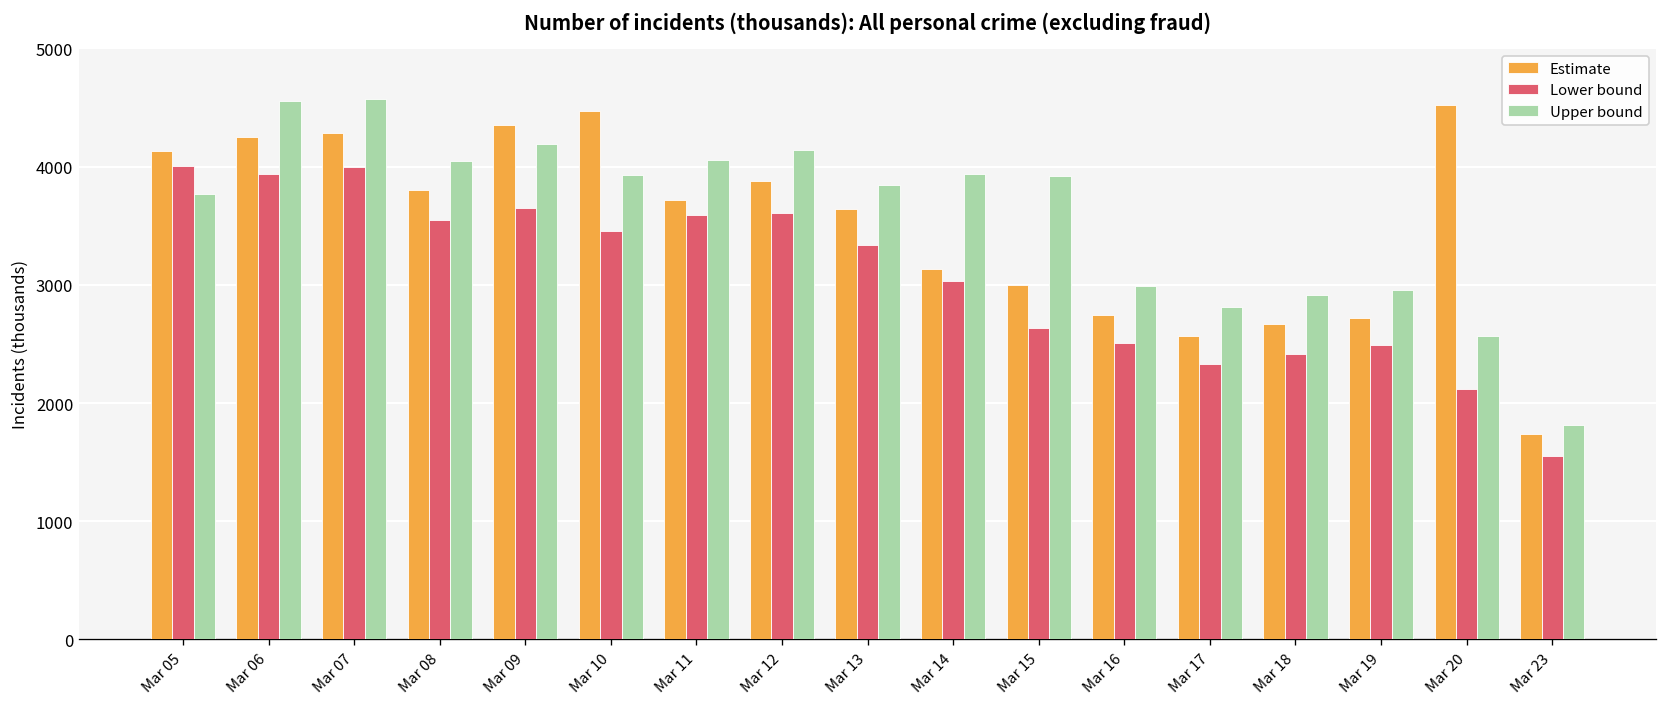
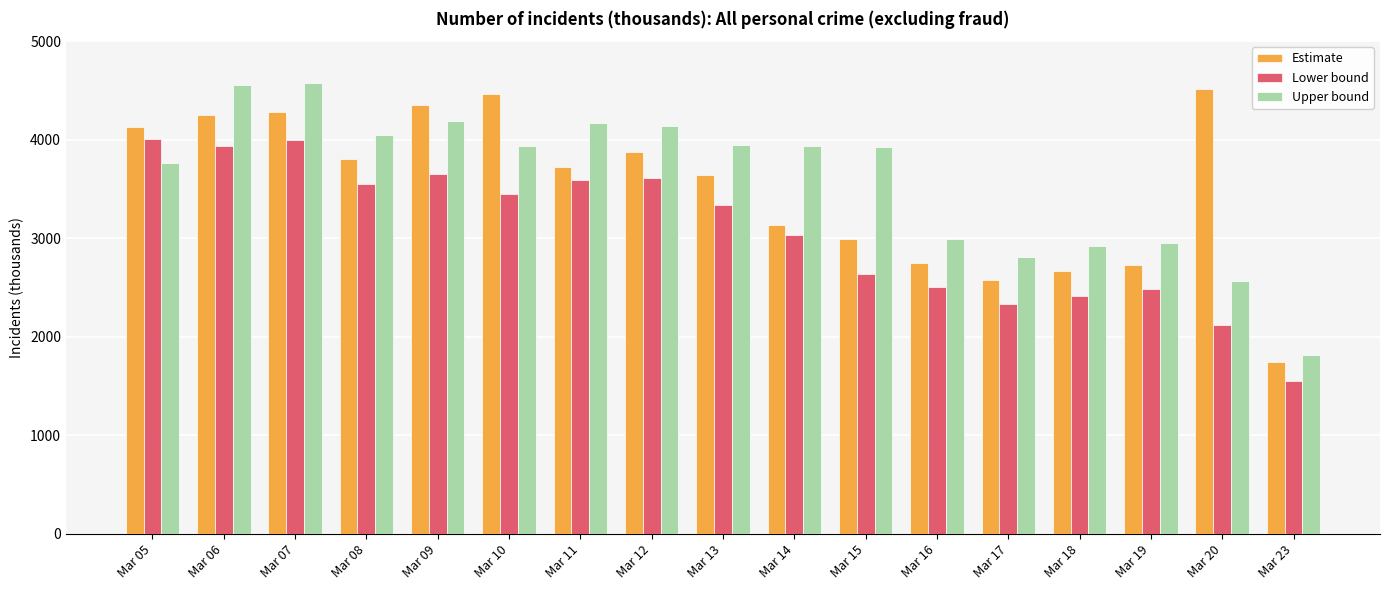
Upper bound, Mar 11: 4100 -> 4200
Upper bound, Mar 13: 3800 -> 3900
